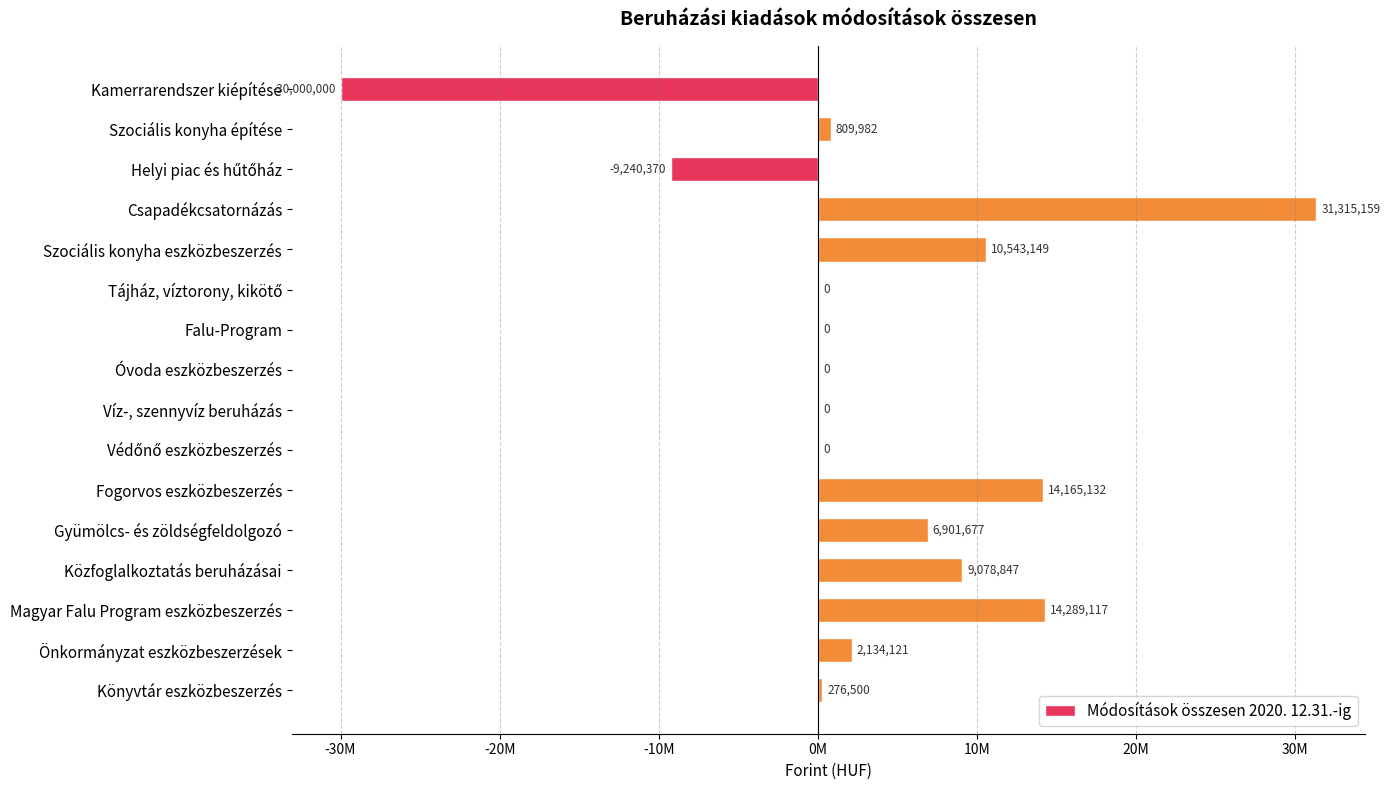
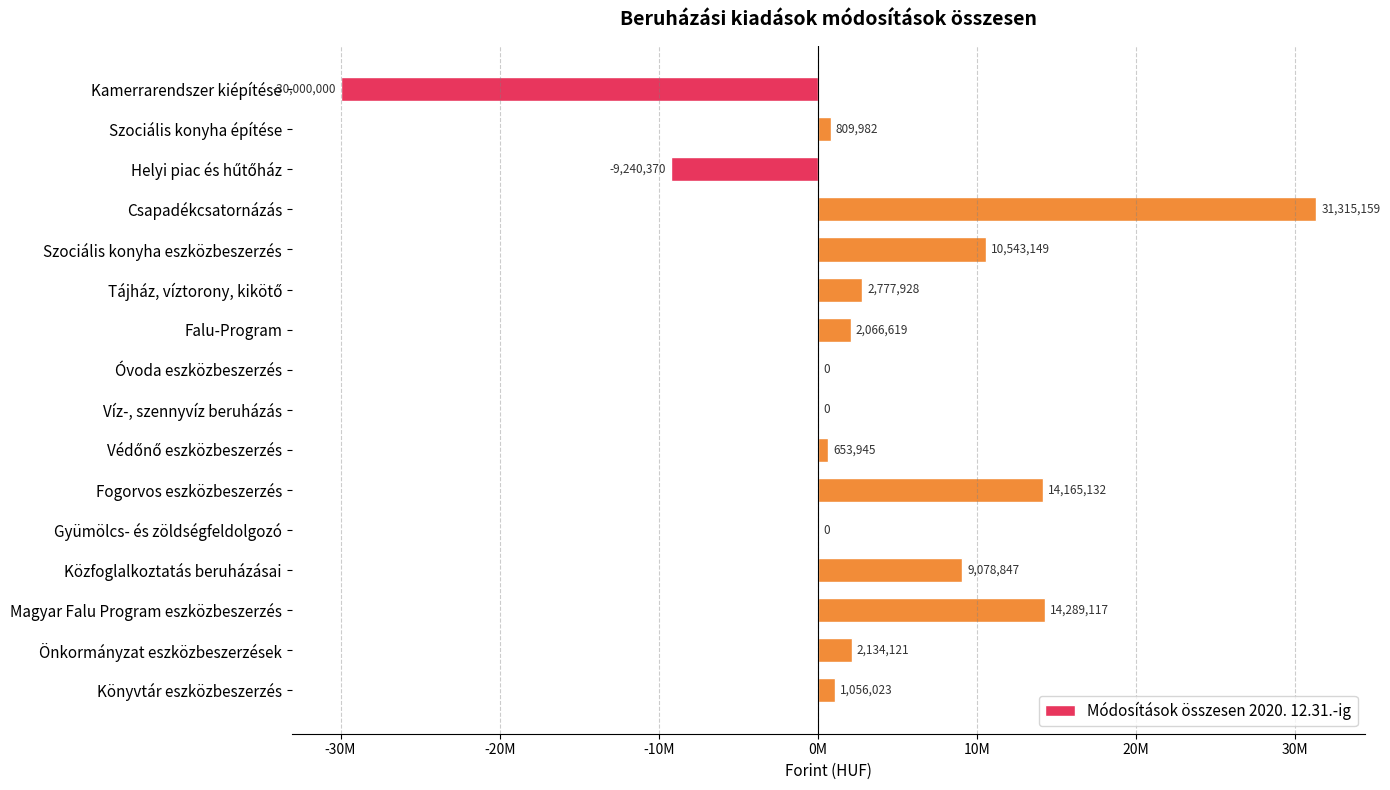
Tájház, víztorony, kikötő: 0 -> 2,777,928
Falu-Program: 0 -> 2,066,619
Védőnő eszközbeszerzés: 0 -> 653,945
Gyümölcs- és zöldségfeldolgozó: 6,901,677 -> 0
Könyvtár eszközbeszerzés: 276,500 -> 1,056,023
